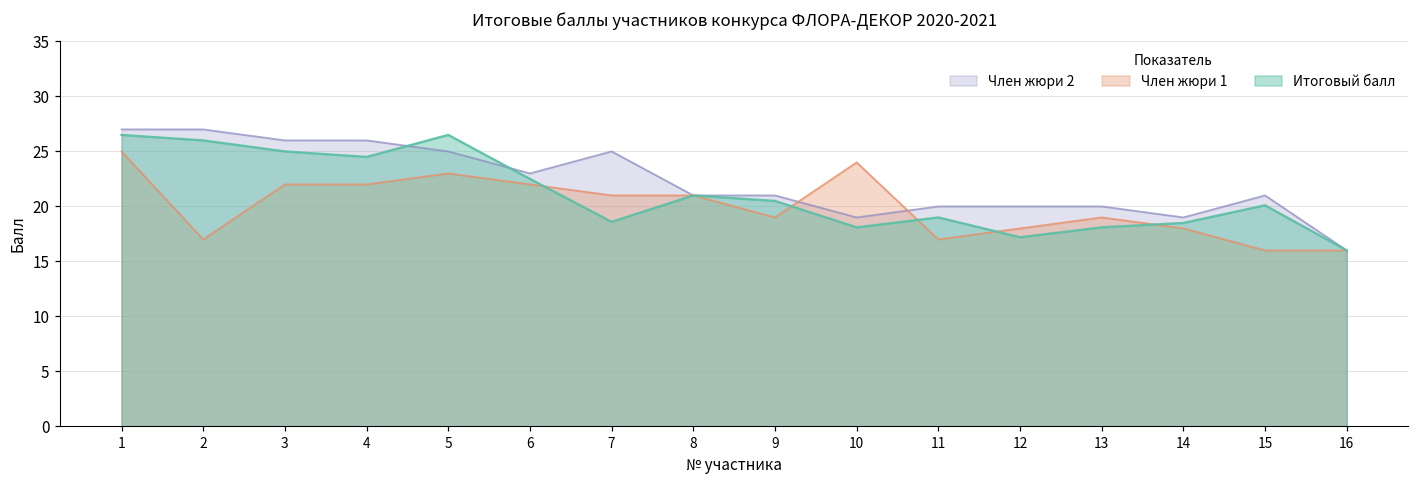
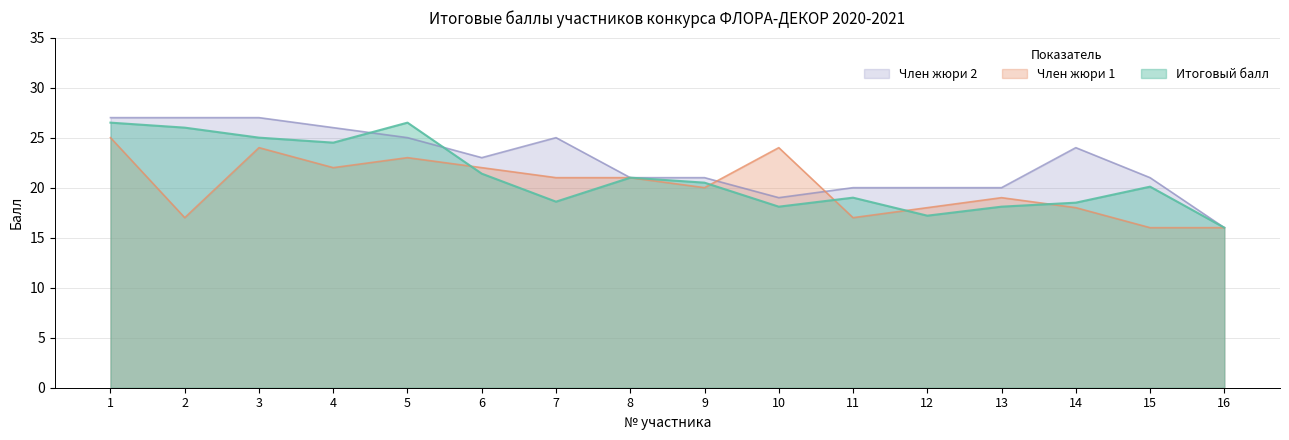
Член жюри 2, 3: 26 -> 27
Член жюри 1, 3: 22 -> 24
Итоговый балл, 6: 22.5 -> 21.4
Член жюри 1, 9: 19 -> 20
Член жюри 2, 14: 19 -> 24
